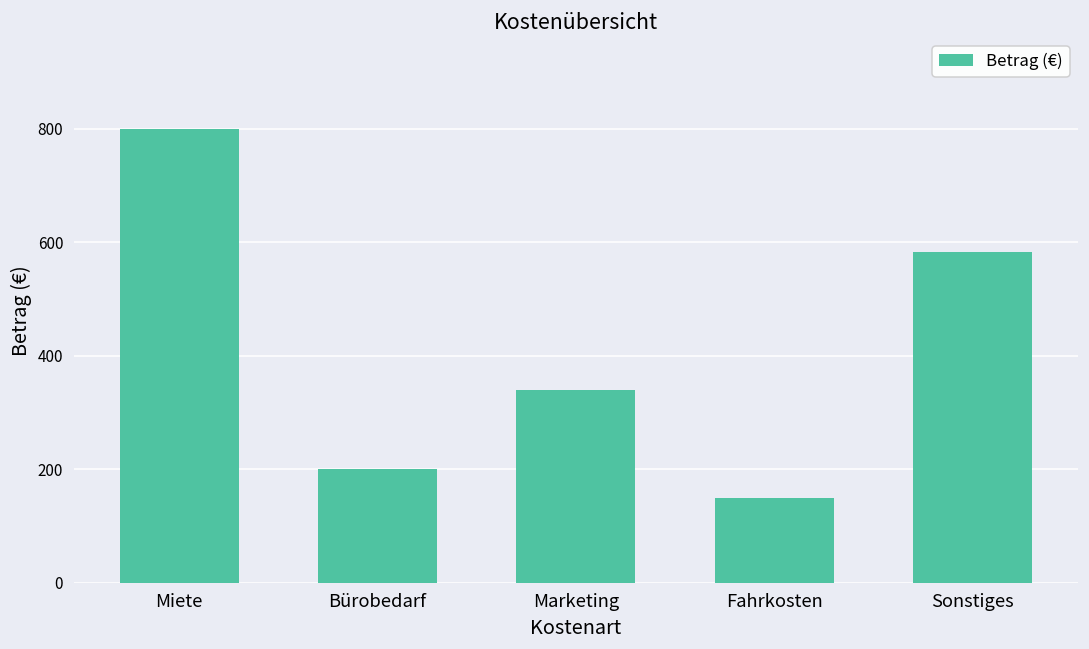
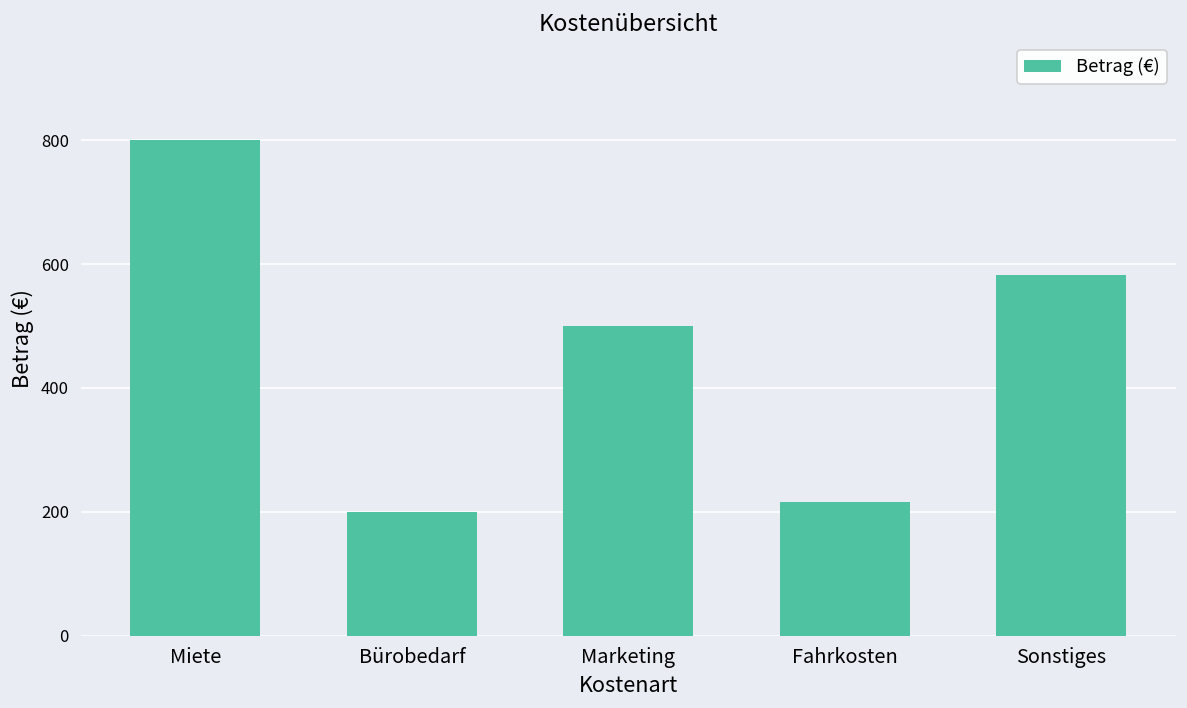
Marketing: 340 -> 500
Fahrkosten: 150 -> 220
